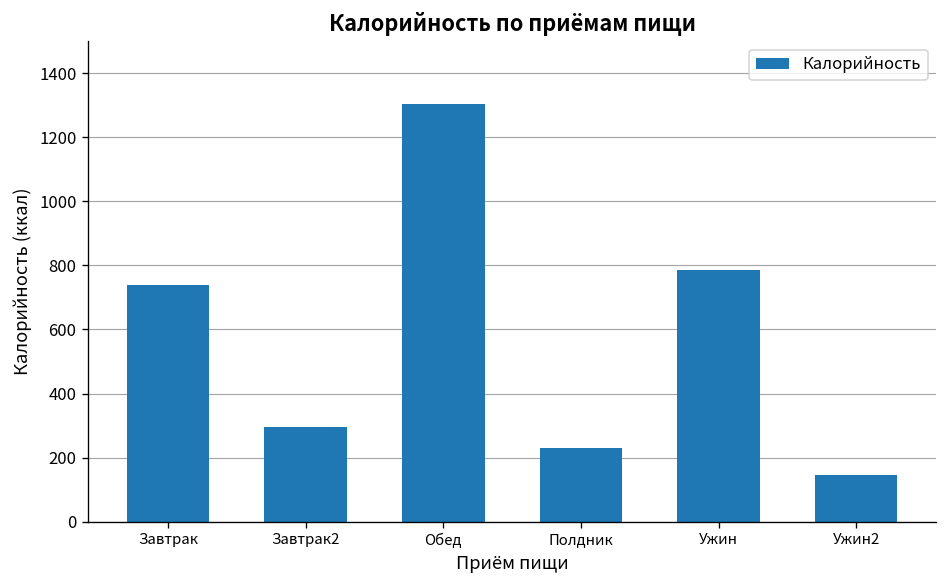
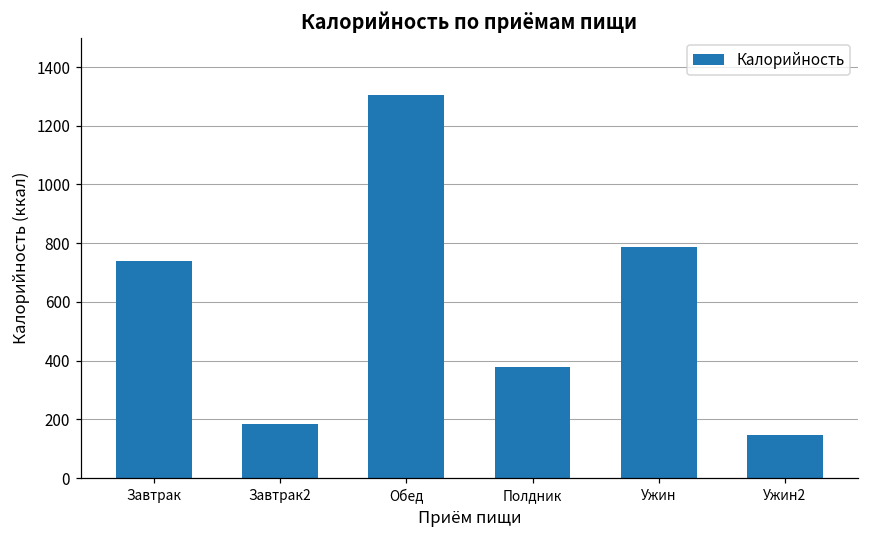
Завтрак2: 300 -> 190
Полдник: 230 -> 380
